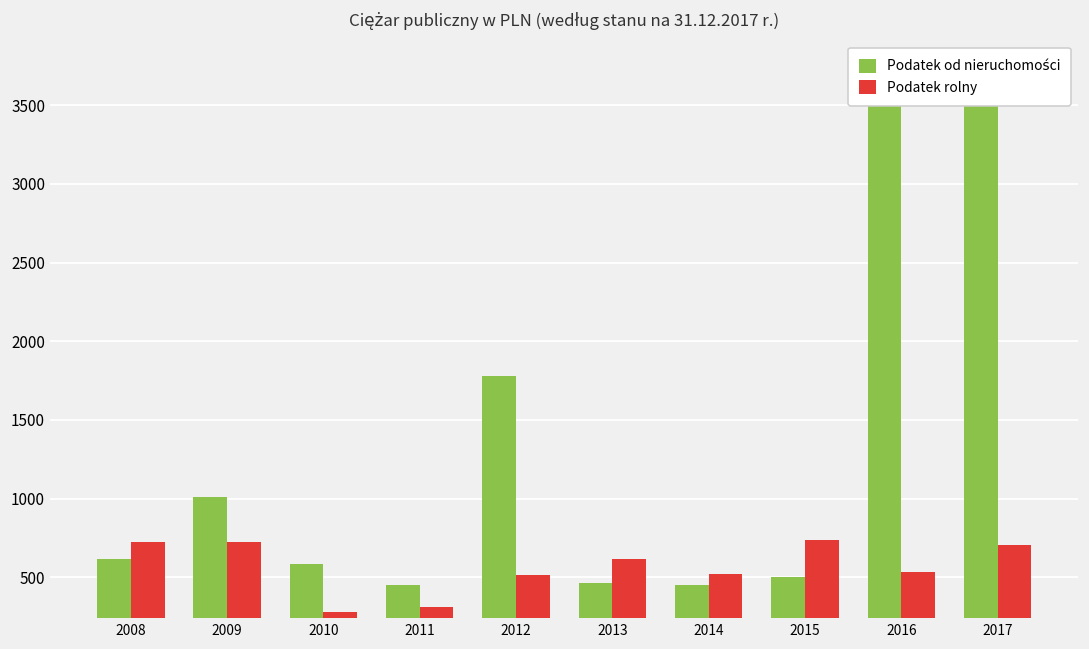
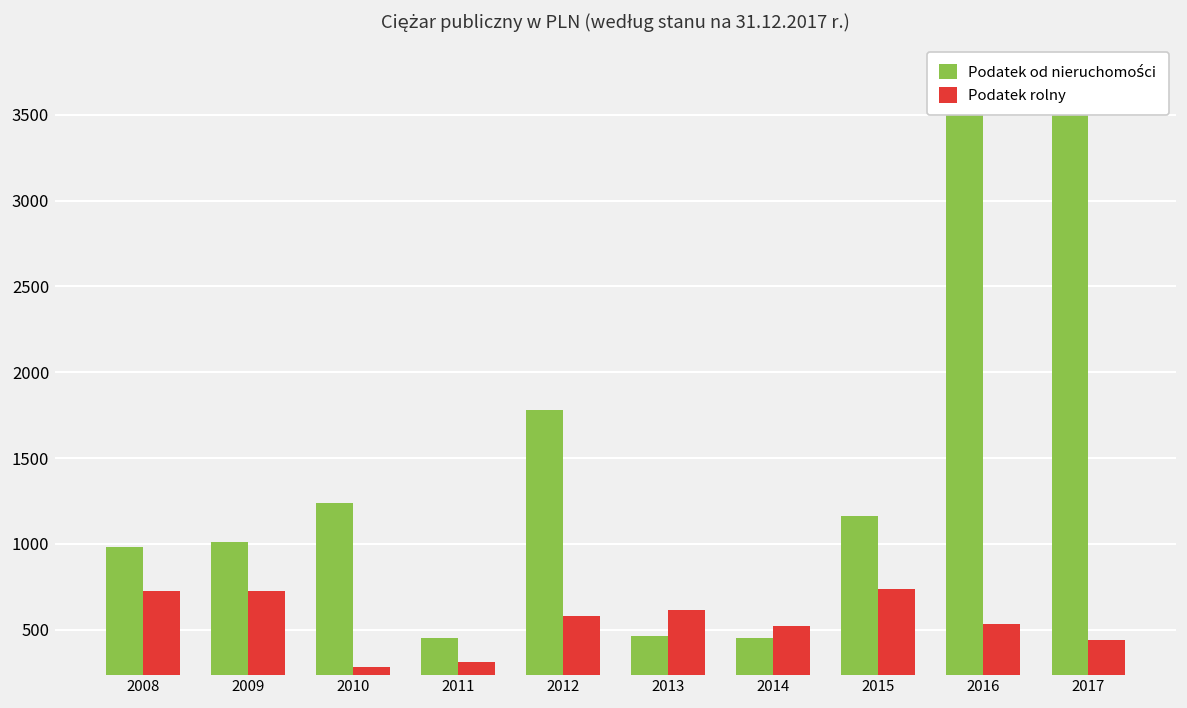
Podatek od nieruchomości, 2008: 620 -> 980
Podatek od nieruchomości, 2010: 580 -> 1240
Podatek rolny, 2012: 520 -> 580
Podatek od nieruchomości, 2015: 500 -> 1160
Podatek rolny, 2017: 700 -> 440
